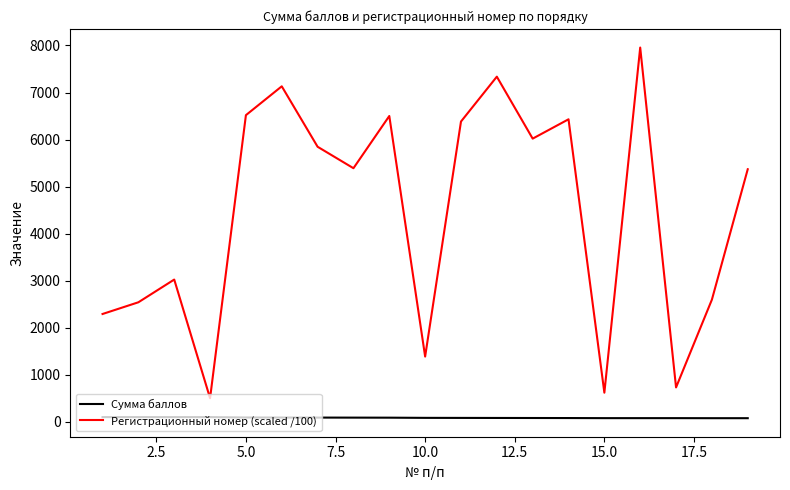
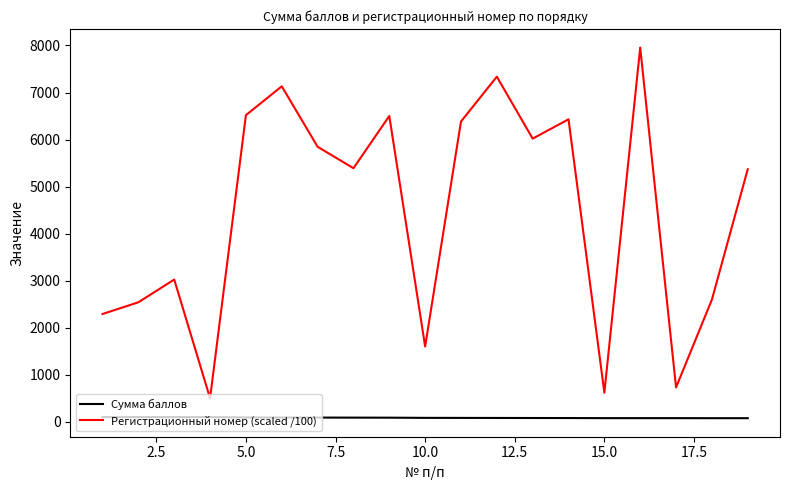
Регистрационный номер (scaled /100), 10.0: 1400 -> 1600
